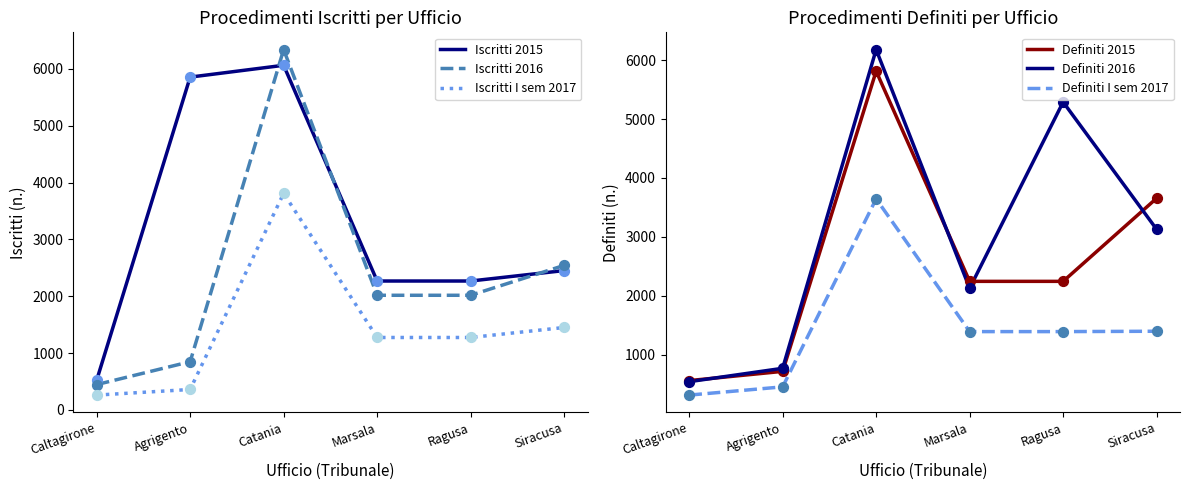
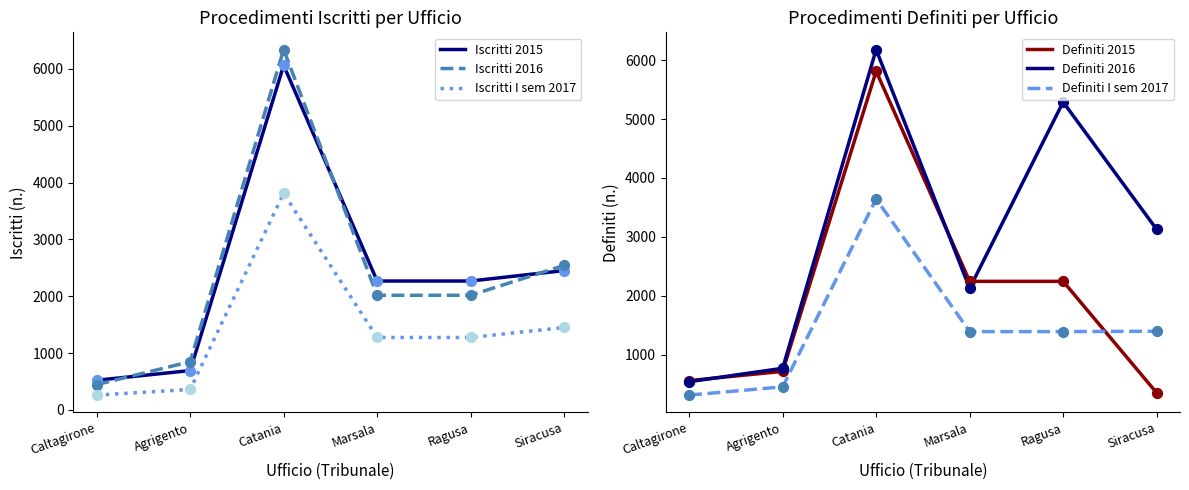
Procedimenti Iscritti per Ufficio, Iscritti 2015, Agrigento: 5900 -> 700
Procedimenti Definiti per Ufficio, Definiti 2015, Siracusa: 3700 -> 400
